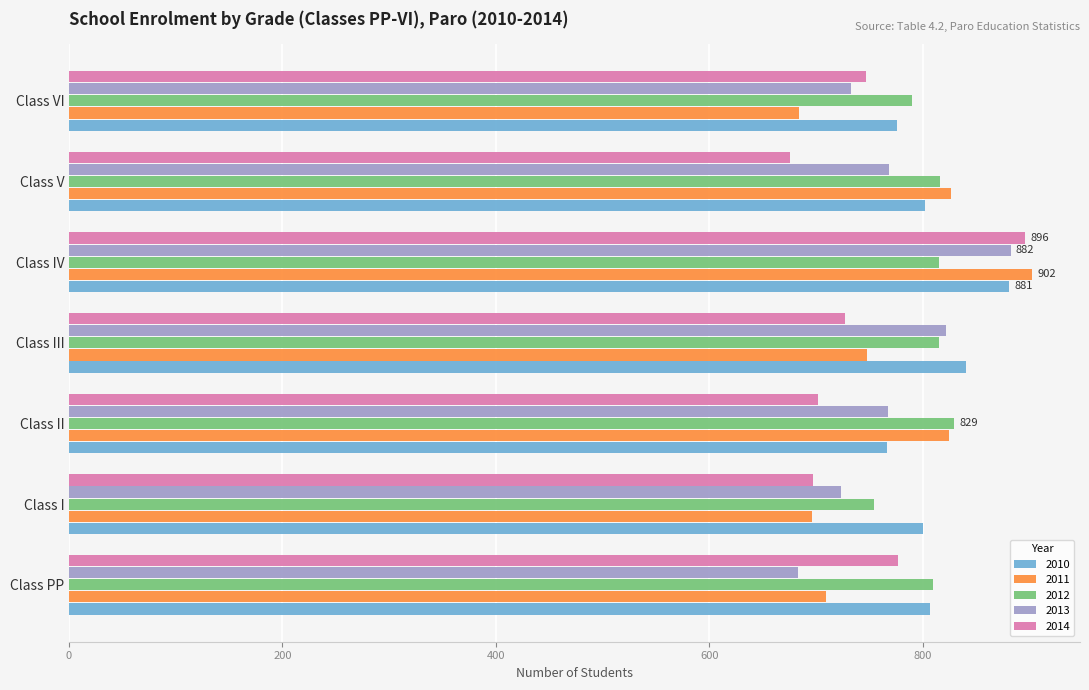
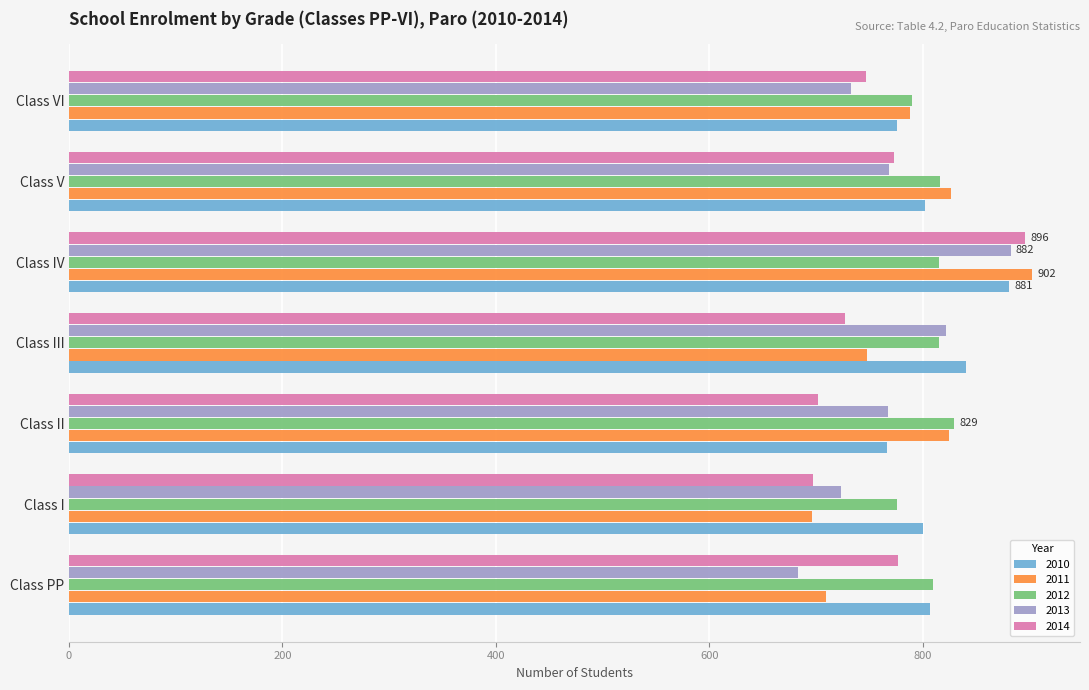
2011, Class VI: 684 -> 788
2014, Class V: 675 -> 773
2012, Class I: 754 -> 776
